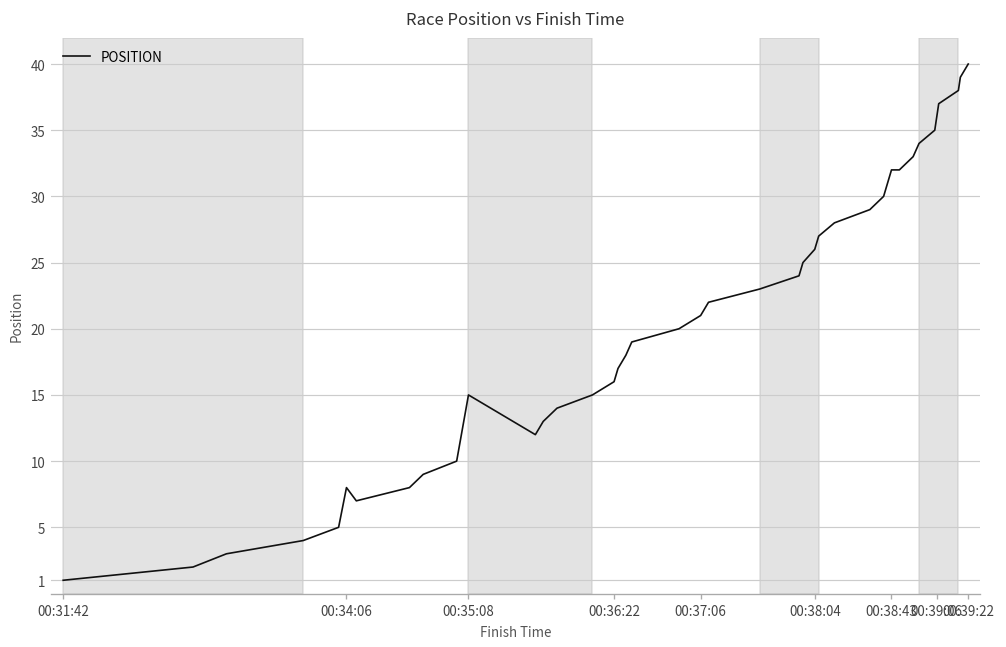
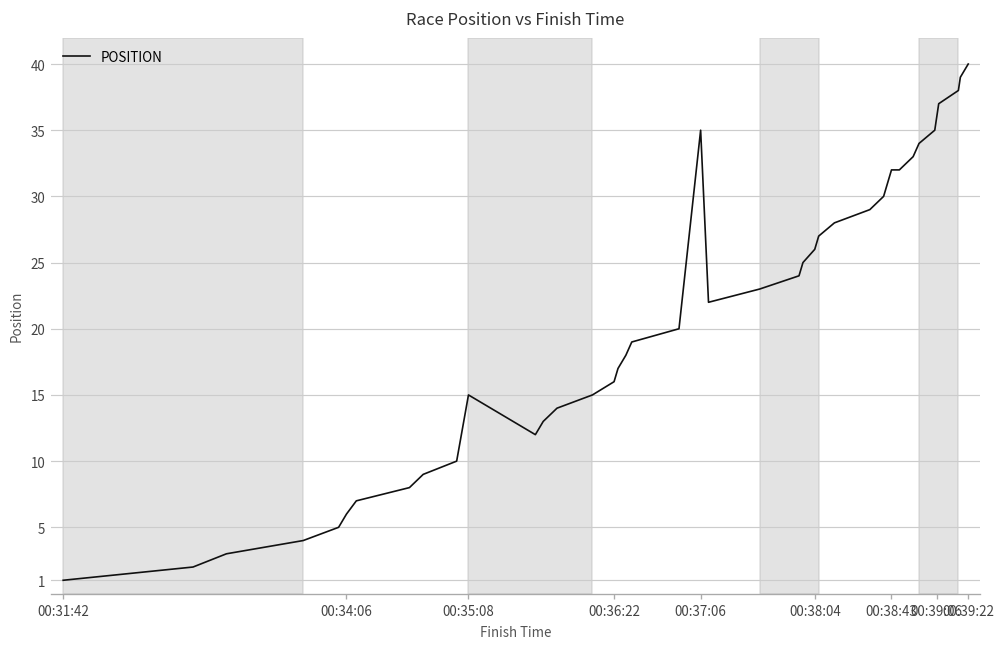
00:34:06: 8 -> 6
00:37:06: 21 -> 35
